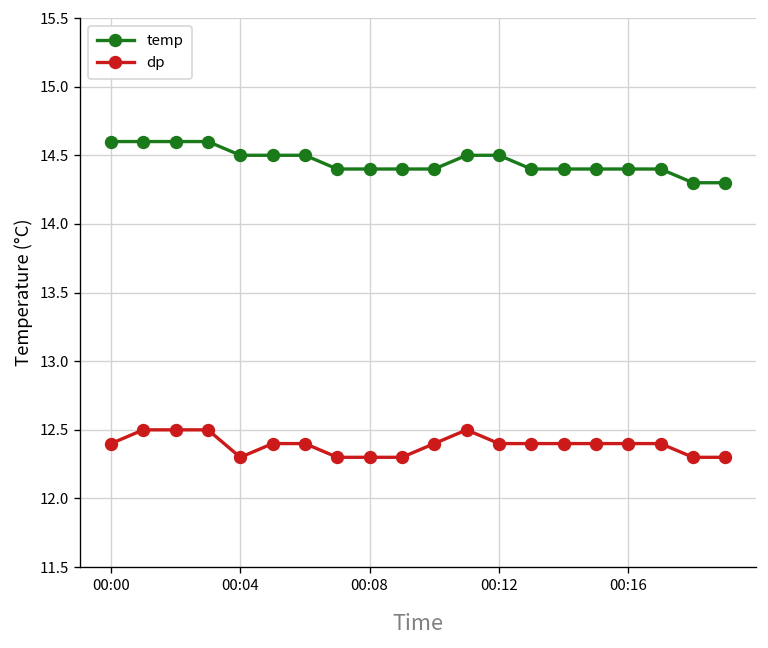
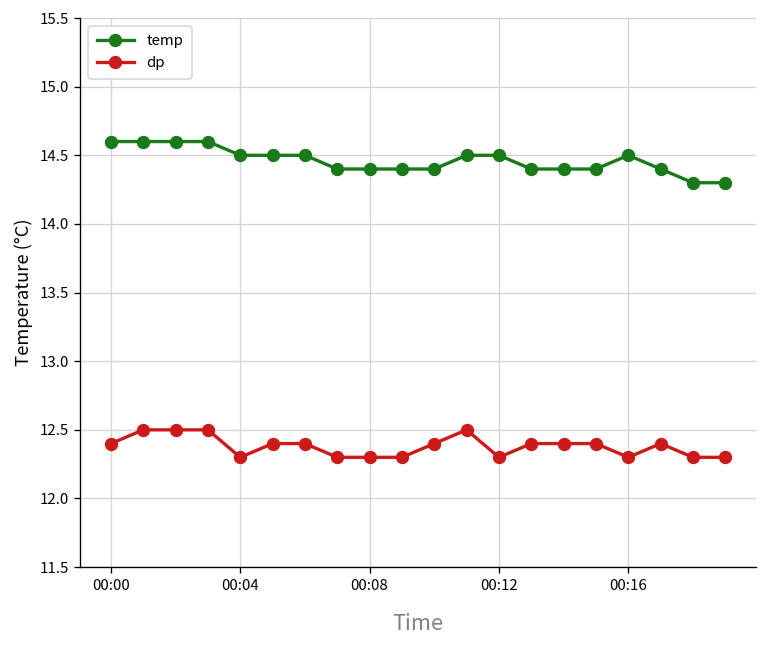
dp, 00:12: 12.4 -> 12.3
temp, 00:16: 14.4 -> 14.5
dp, 00:16: 12.4 -> 12.3
